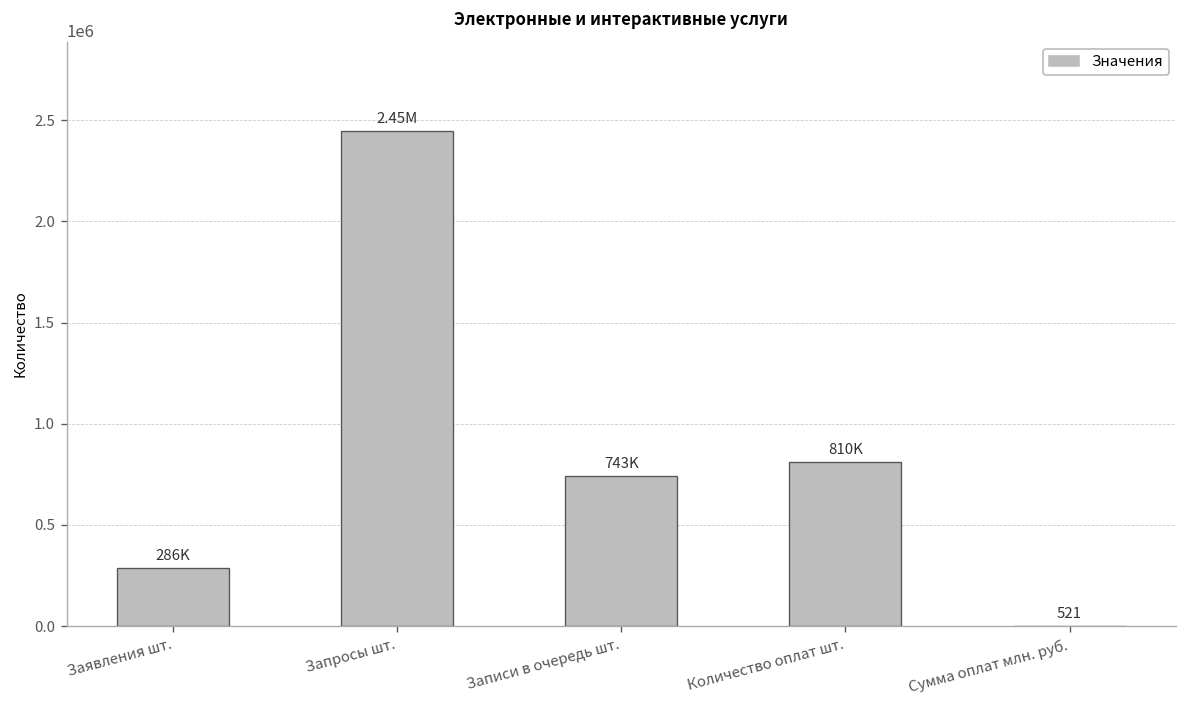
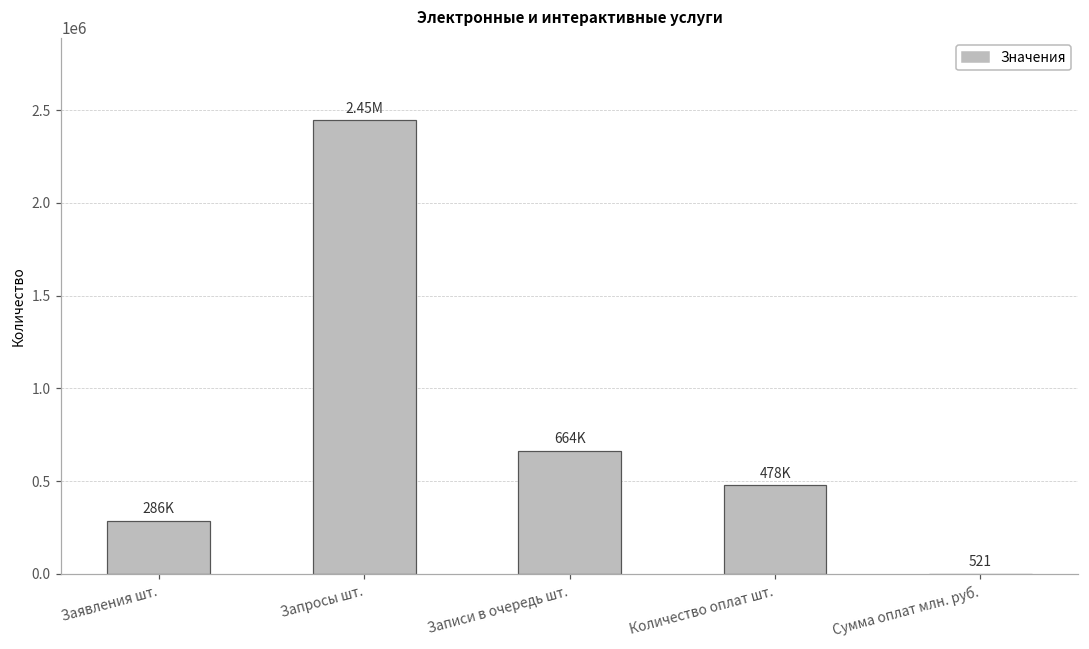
Записи в очередь шт.: 743K -> 664K
Количество оплат шт.: 810K -> 478K
